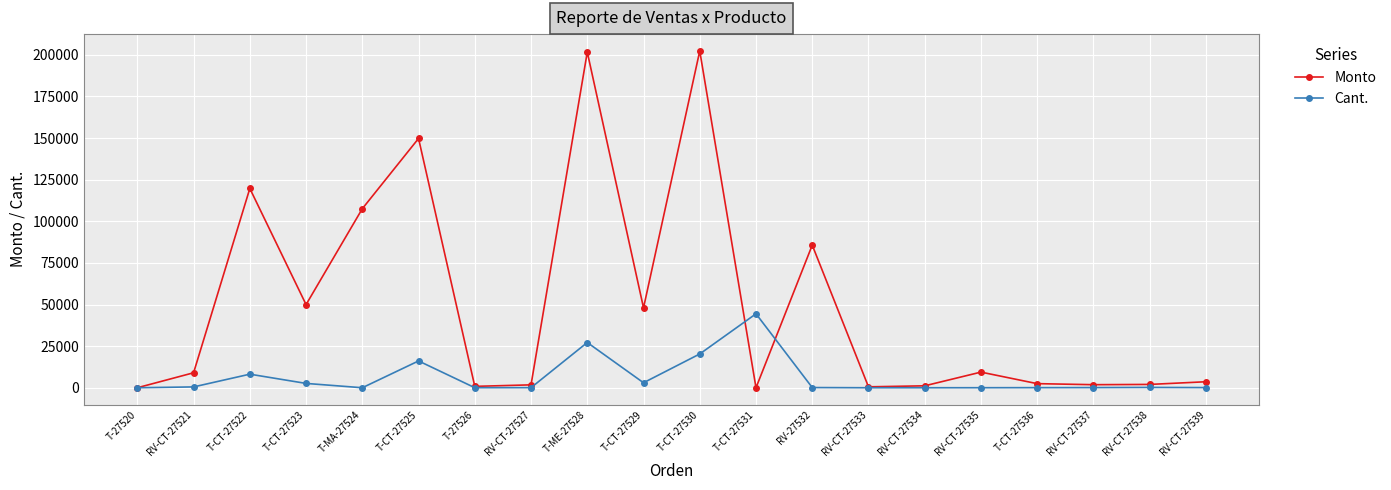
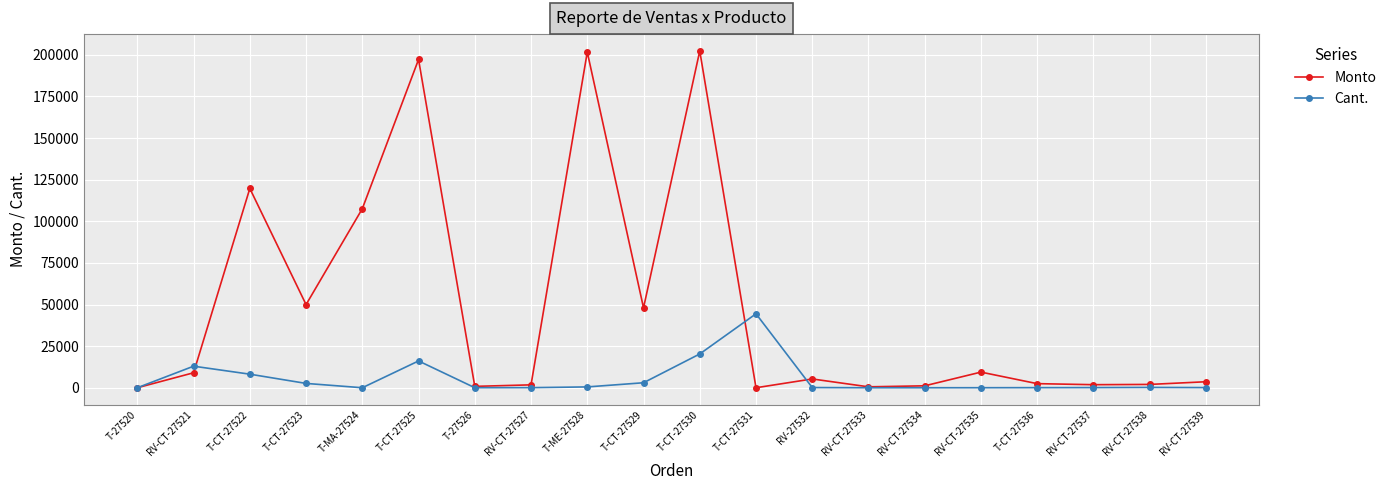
Cant., RV-CT-27521: 1000 -> 13000
Monto, T-CT-27525: 150000 -> 197000
Cant., T-ME-27528: 27000 -> 1000
Monto, RV-27532: 86000 -> 5000
